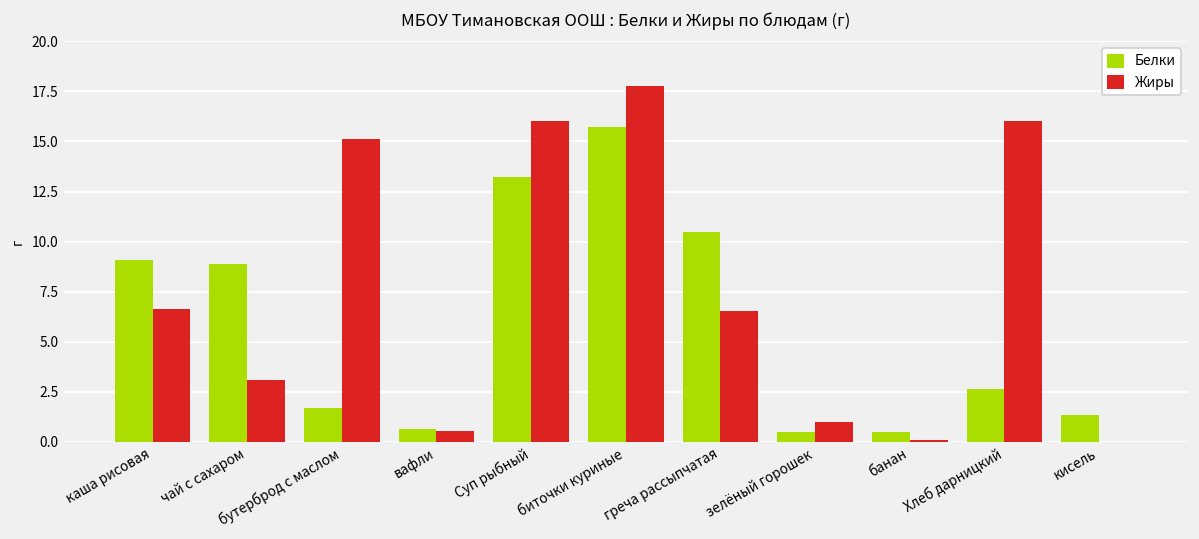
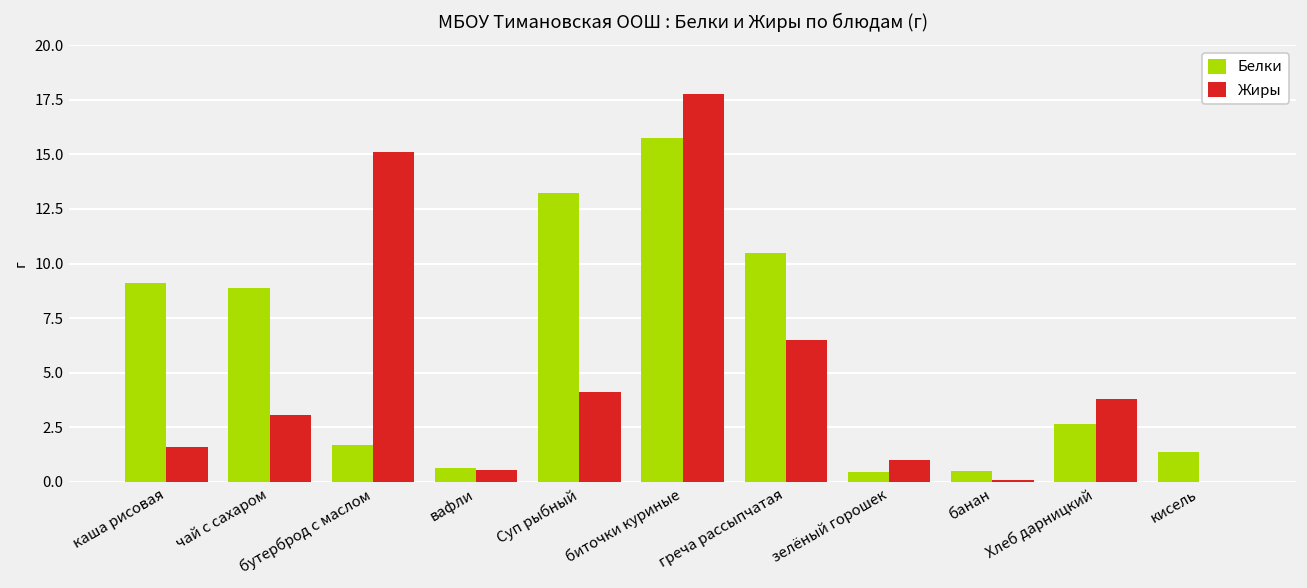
Жиры, каша рисовая: 6.6 -> 1.6
Жиры, Суп рыбный: 16.0 -> 4.1
Жиры, Хлеб дарницкий: 16.0 -> 3.8
